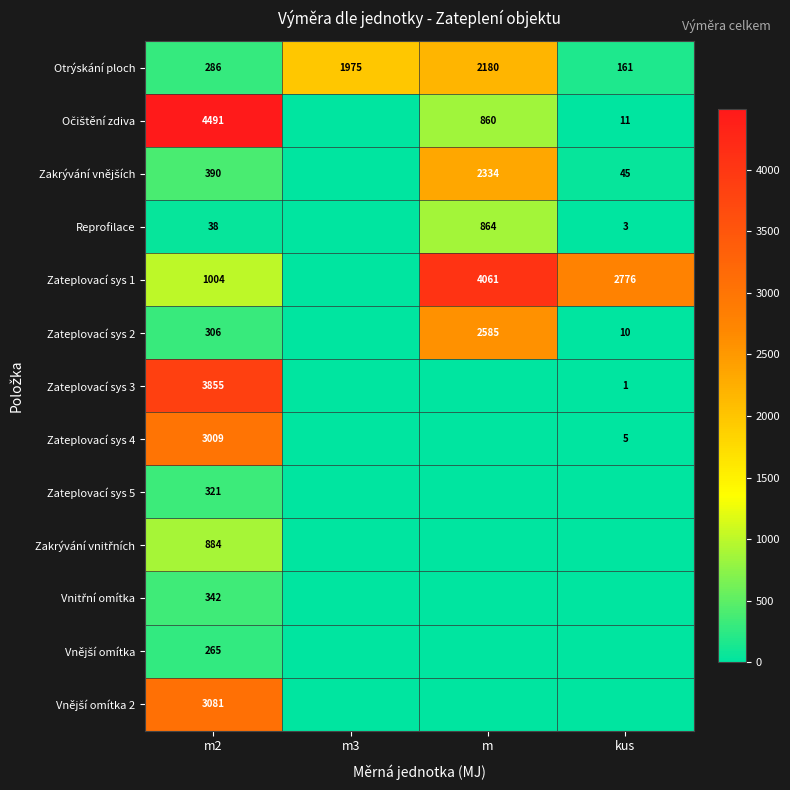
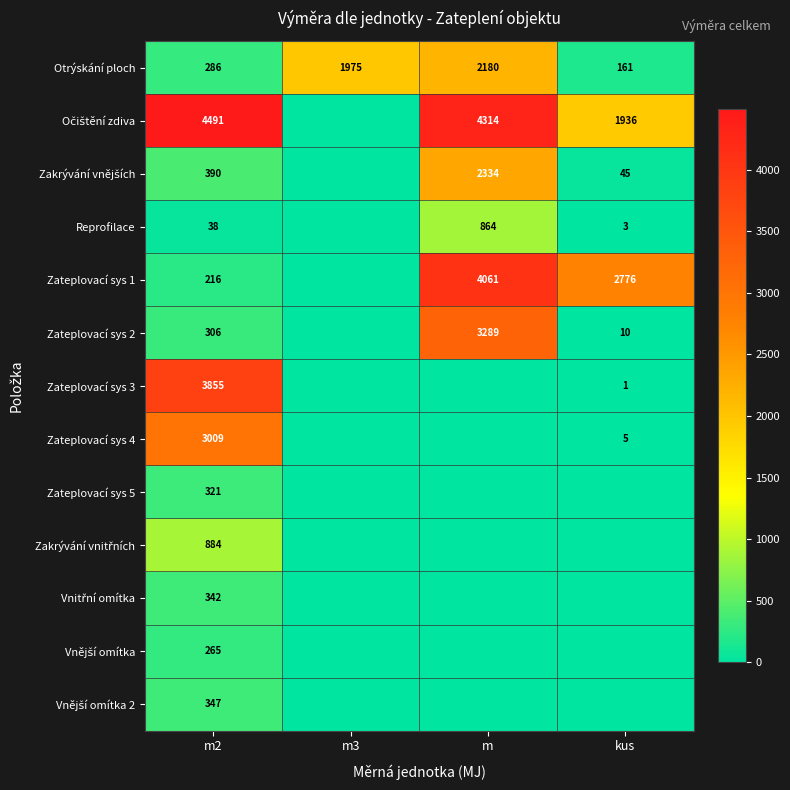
Očištění zdiva, m: 860 -> 4314
Očištění zdiva, kus: 11 -> 1936
Zateplovací sys 1, m2: 1004 -> 216
Zateplovací sys 2, m: 2585 -> 3289
Vnější omítka 2, m2: 3081 -> 347
